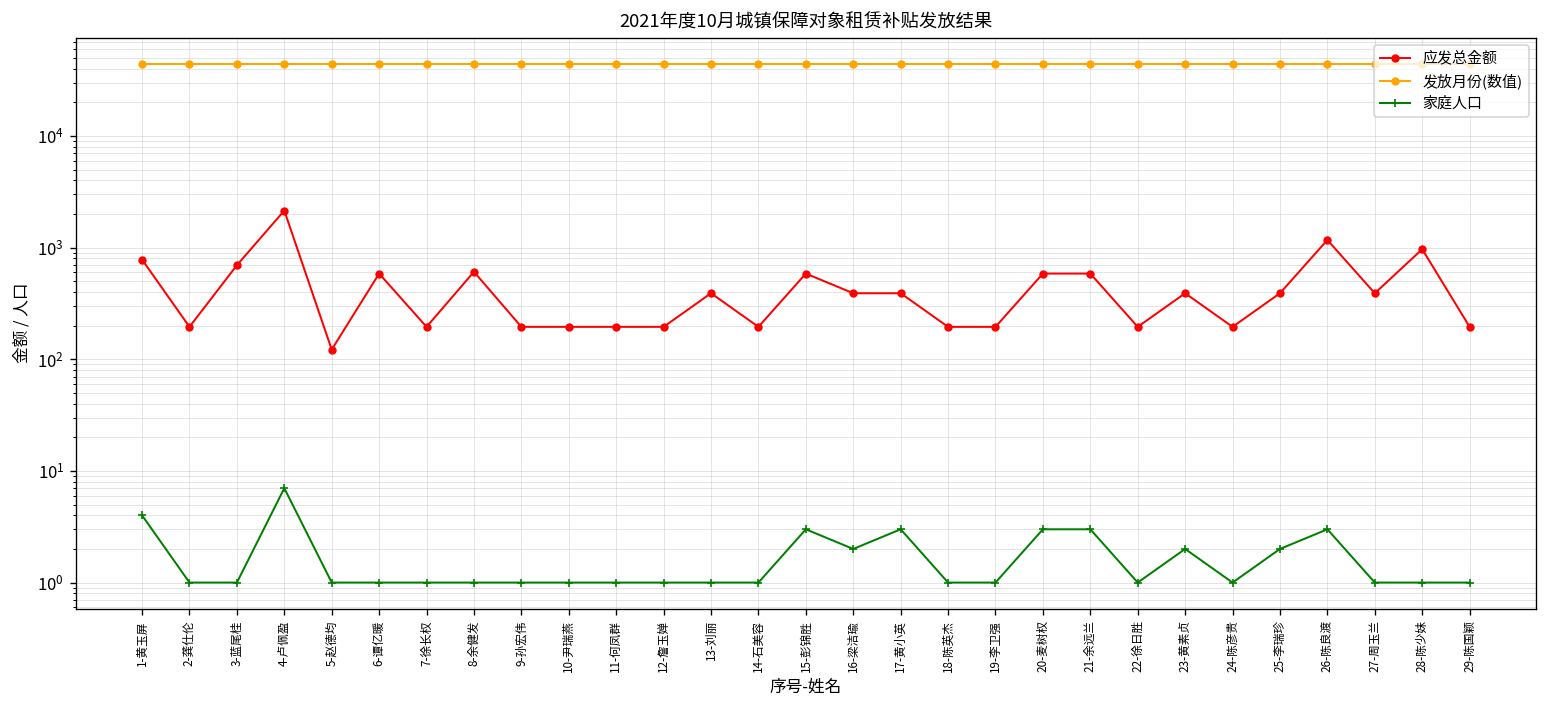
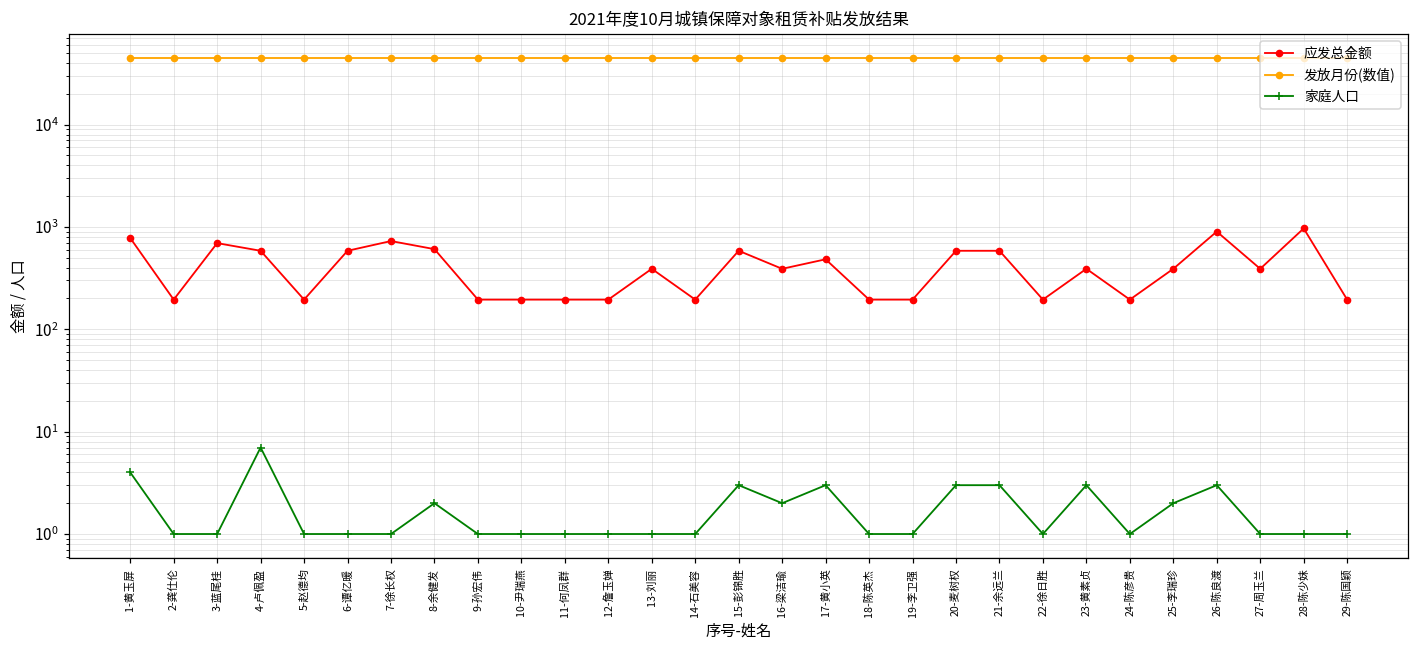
应发总金额, 4-卢佩盈: 2100 -> 600
应发总金额, 5-赵德均: 120 -> 200
应发总金额, 7-徐长权: 200 -> 700
家庭人口, 8-余健发: 1 -> 2
应发总金额, 17-黄小英: 390 -> 500
家庭人口, 23-黄素贞: 2 -> 3
应发总金额, 26-陈良渡: 1200 -> 900
